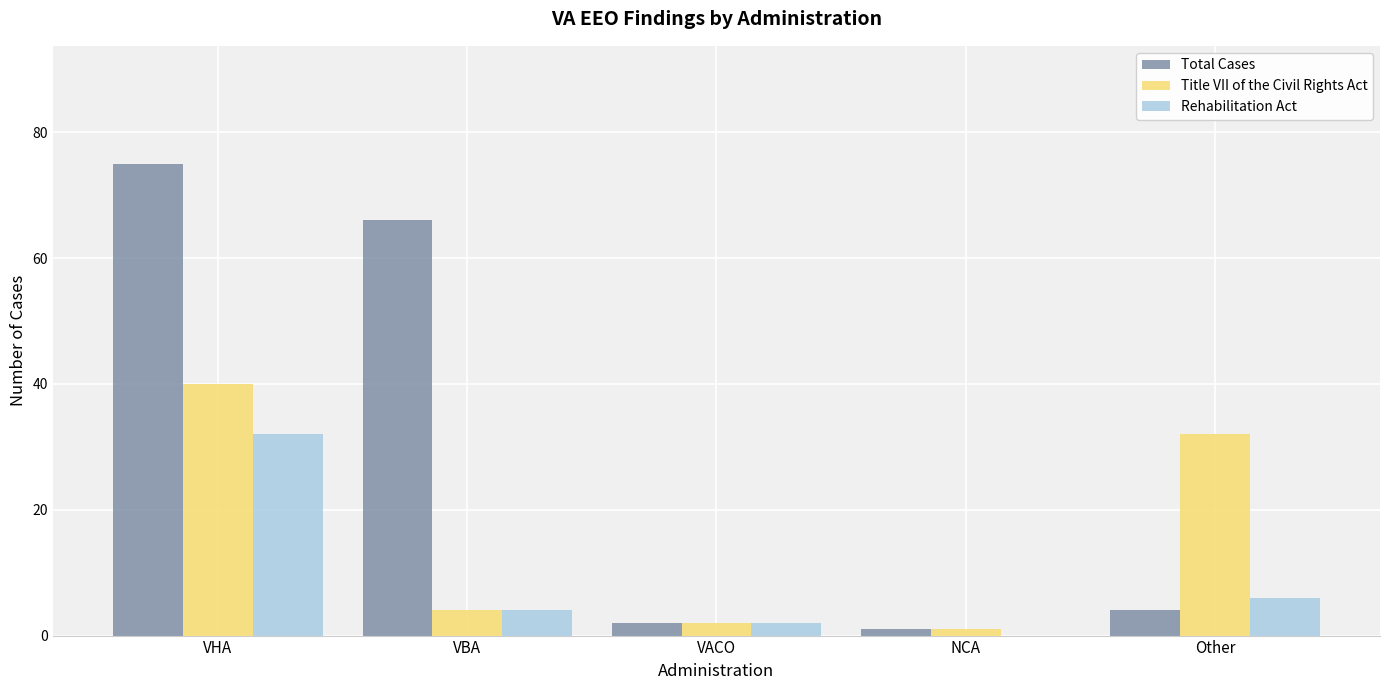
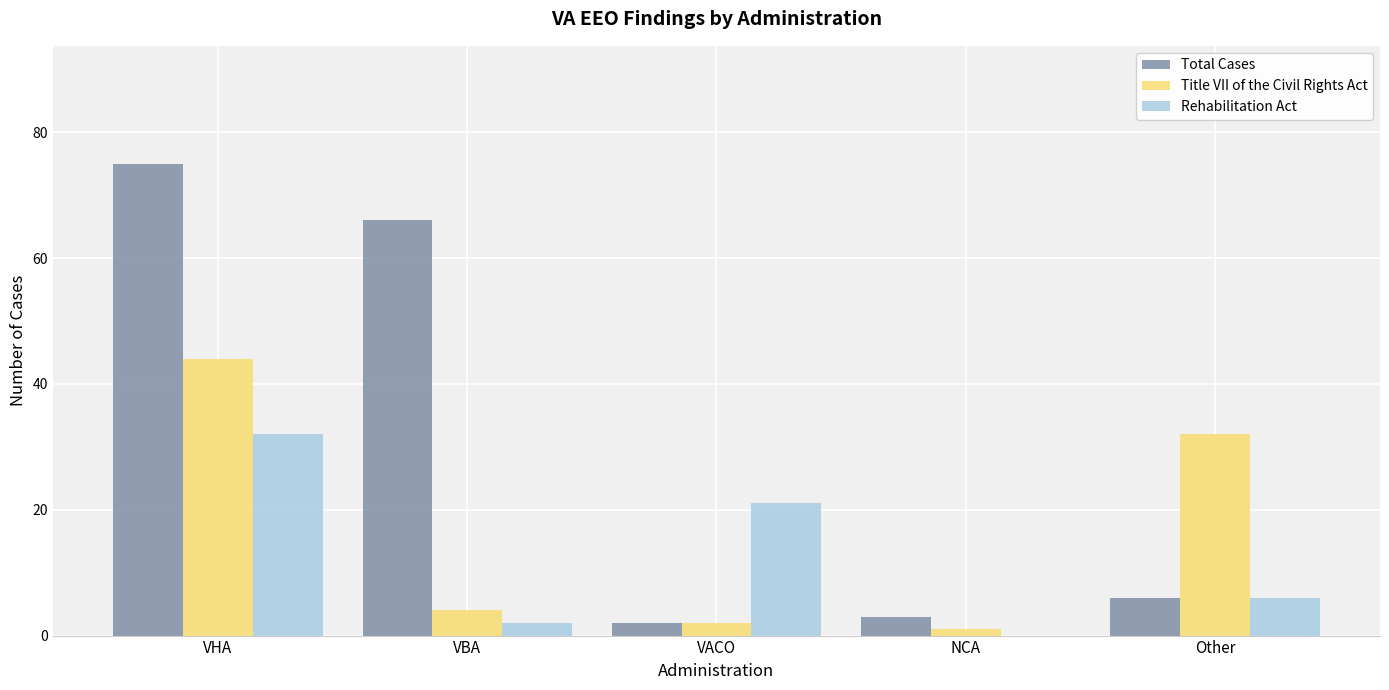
Title VII of the Civil Rights Act, VHA: 40 -> 44
Rehabilitation Act, VBA: 4 -> 2
Rehabilitation Act, VACO: 2 -> 21
Total Cases, NCA: 1 -> 3
Total Cases, Other: 4 -> 6
